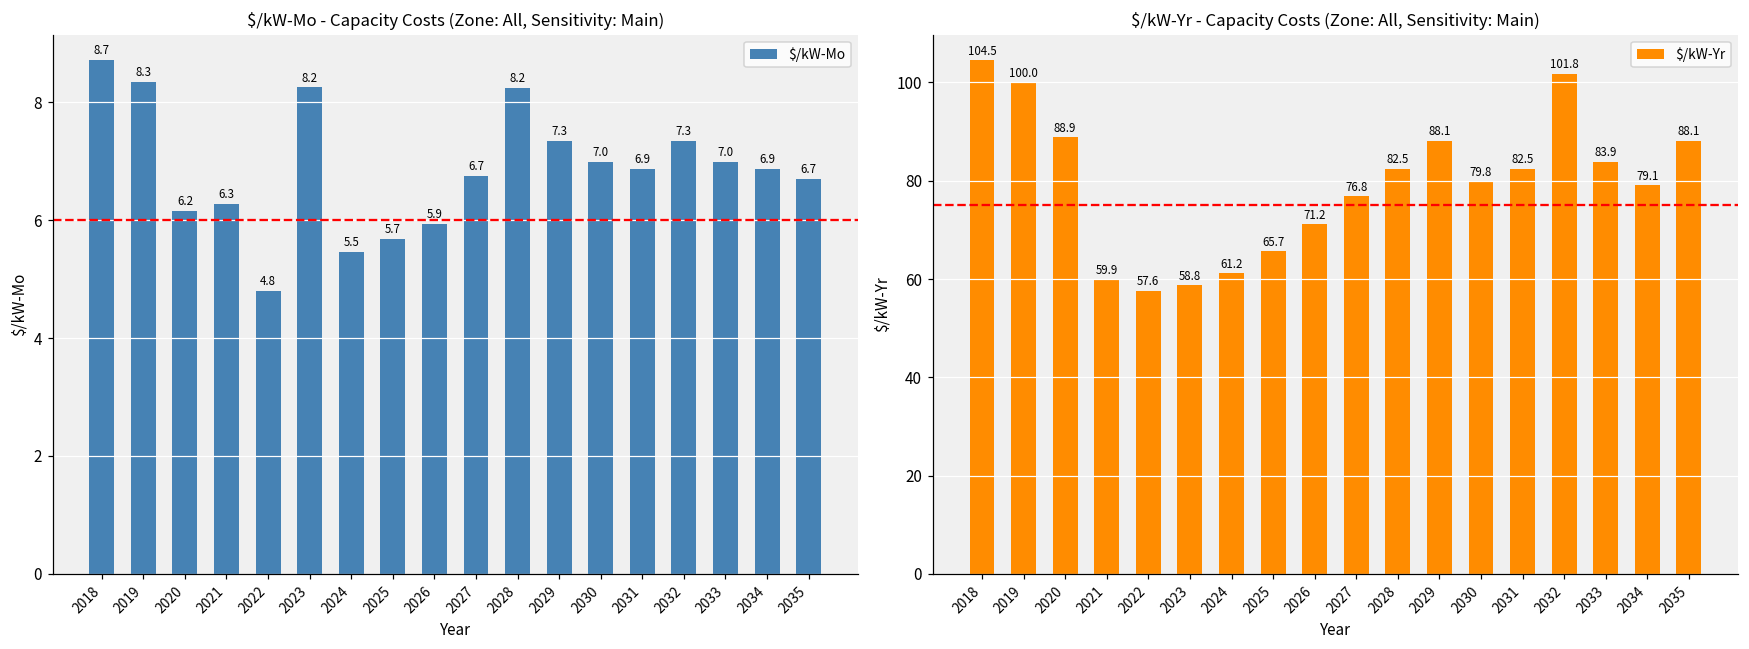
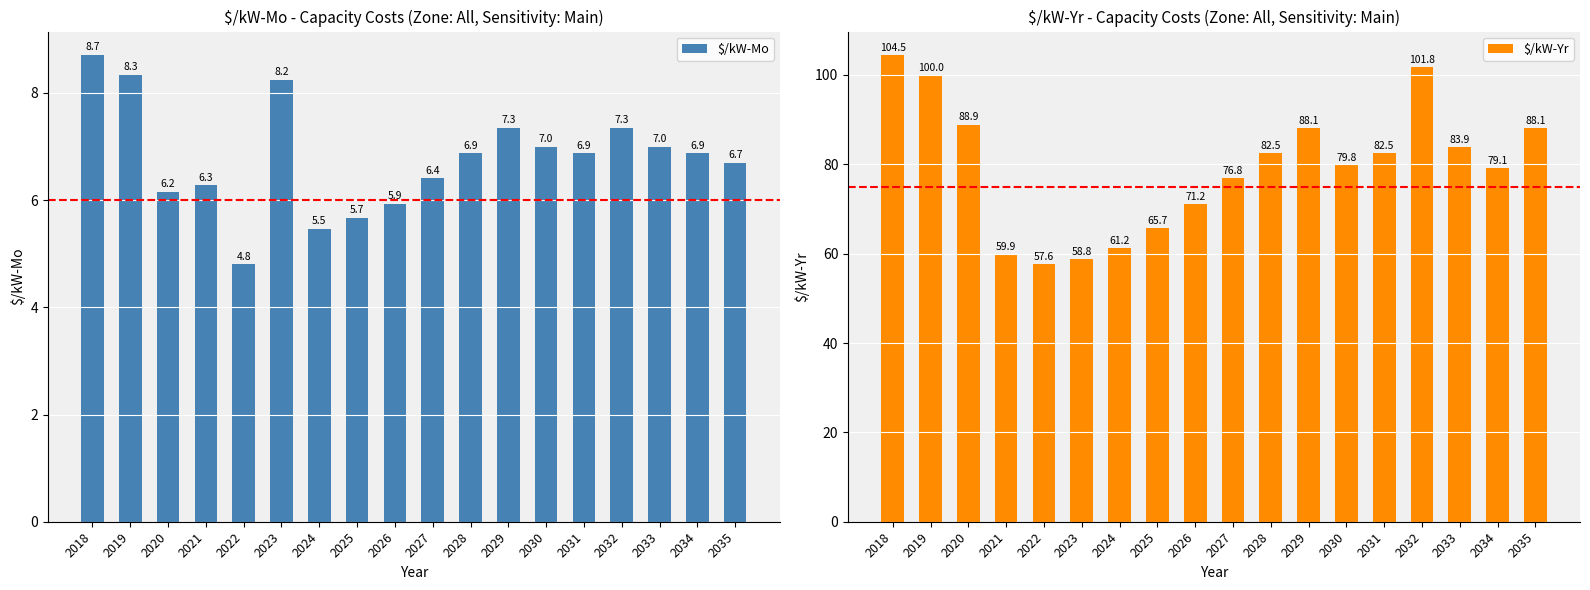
$/kW-Mo - Capacity Costs (Zone: All, Sensitivity: Main), 2027: 6.7 -> 6.4
$/kW-Mo - Capacity Costs (Zone: All, Sensitivity: Main), 2028: 8.2 -> 6.9
